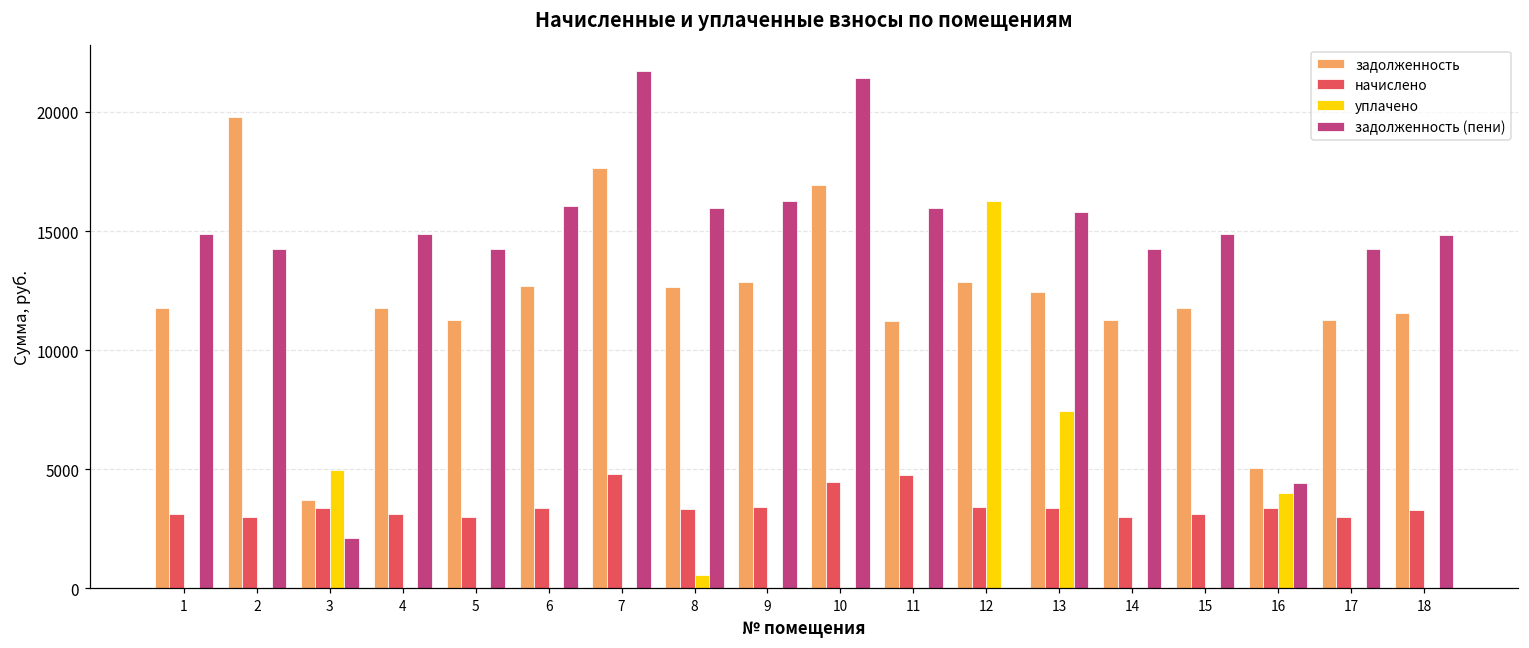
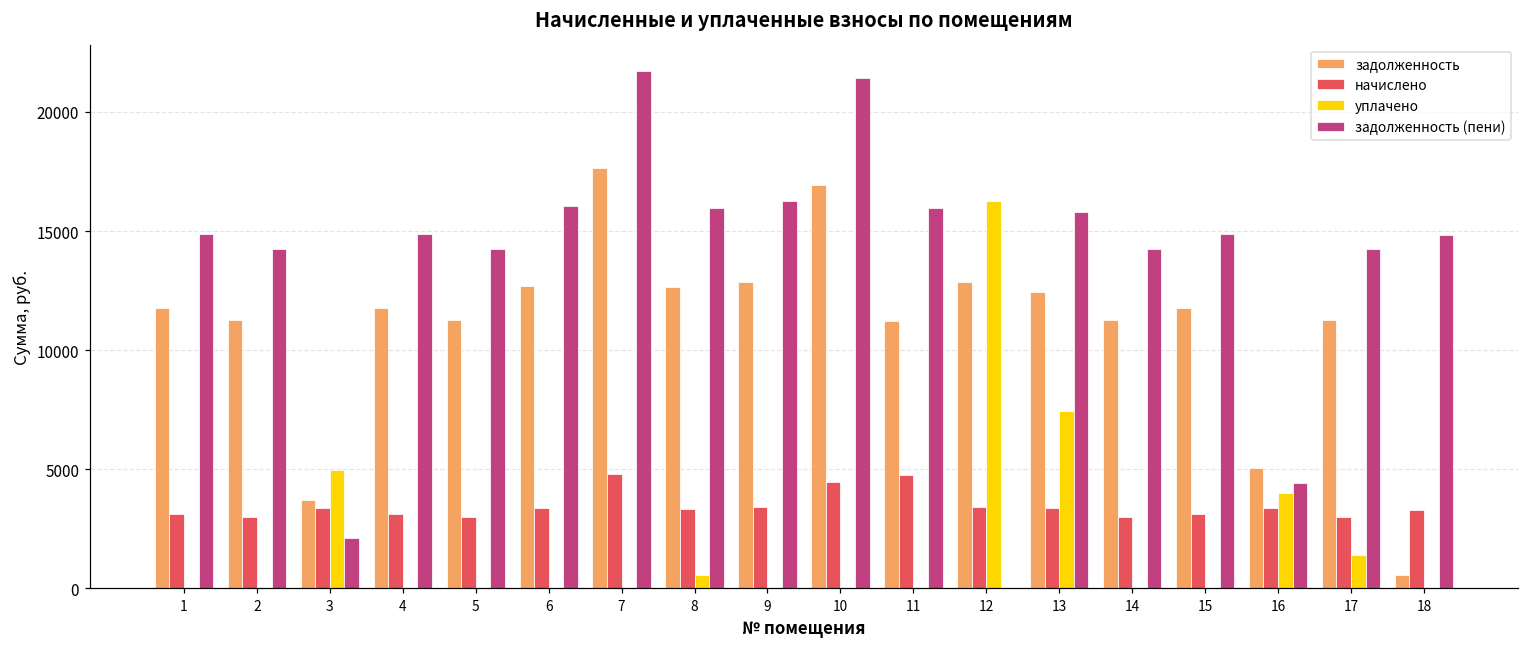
задолженность, 2: 19800 -> 11200
уплачено, 17: 0 -> 1400
задолженность, 18: 11600 -> 600
